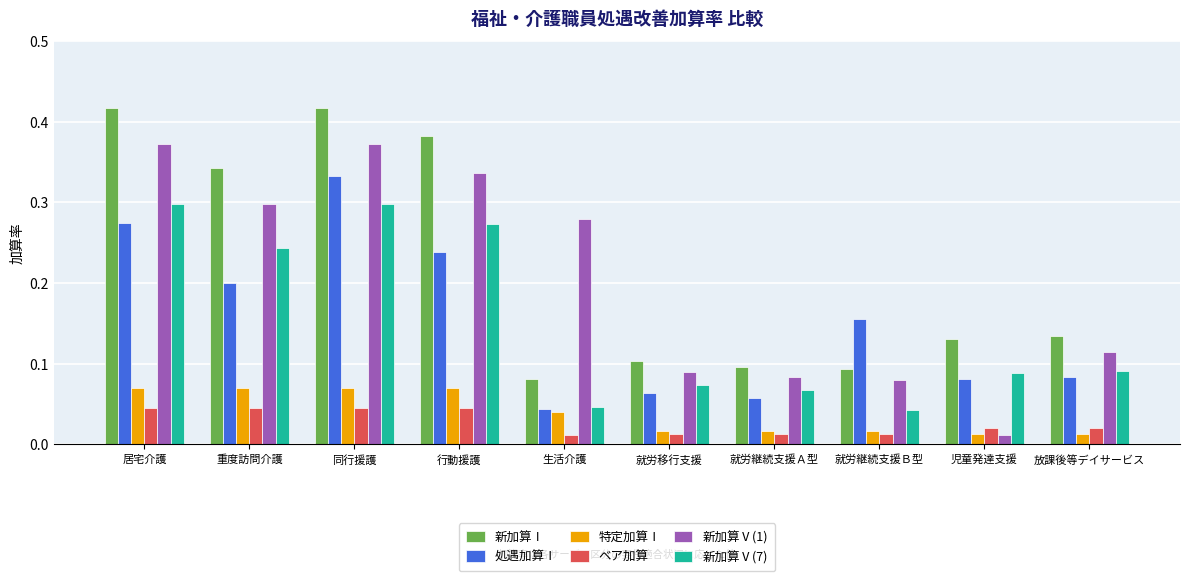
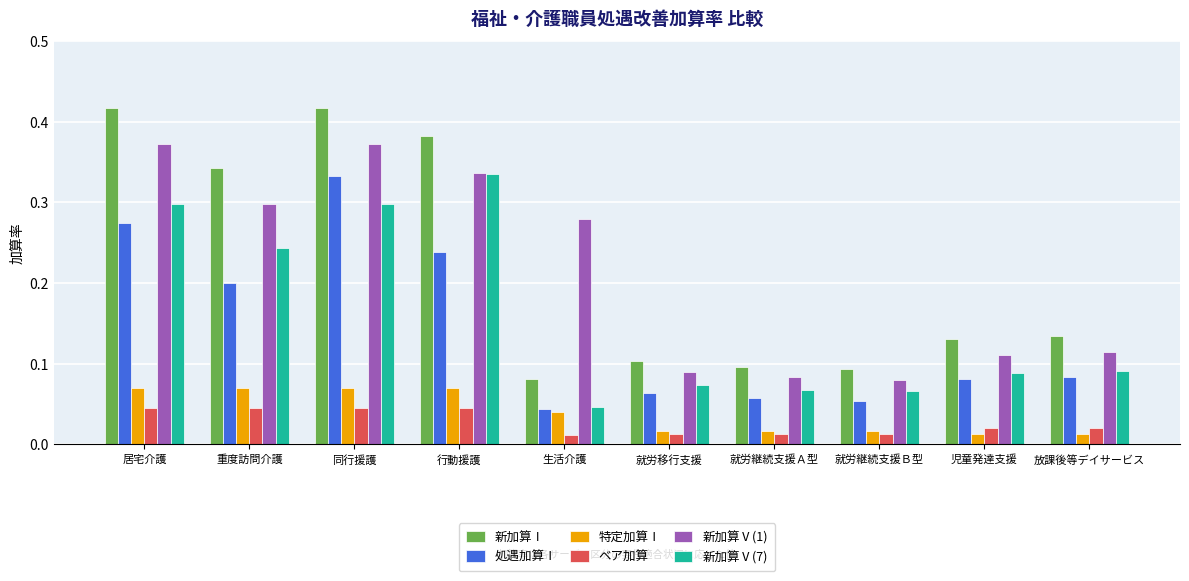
新加算Ⅴ(7), 行動援護: 0.27 -> 0.34
処遇加算Ⅰ, 就労継続支援Ｂ型: 0.16 -> 0.05
新加算Ⅴ(7), 就労継続支援Ｂ型: 0.04 -> 0.07
新加算Ⅴ(1), 児童発達支援: 0.01 -> 0.11
